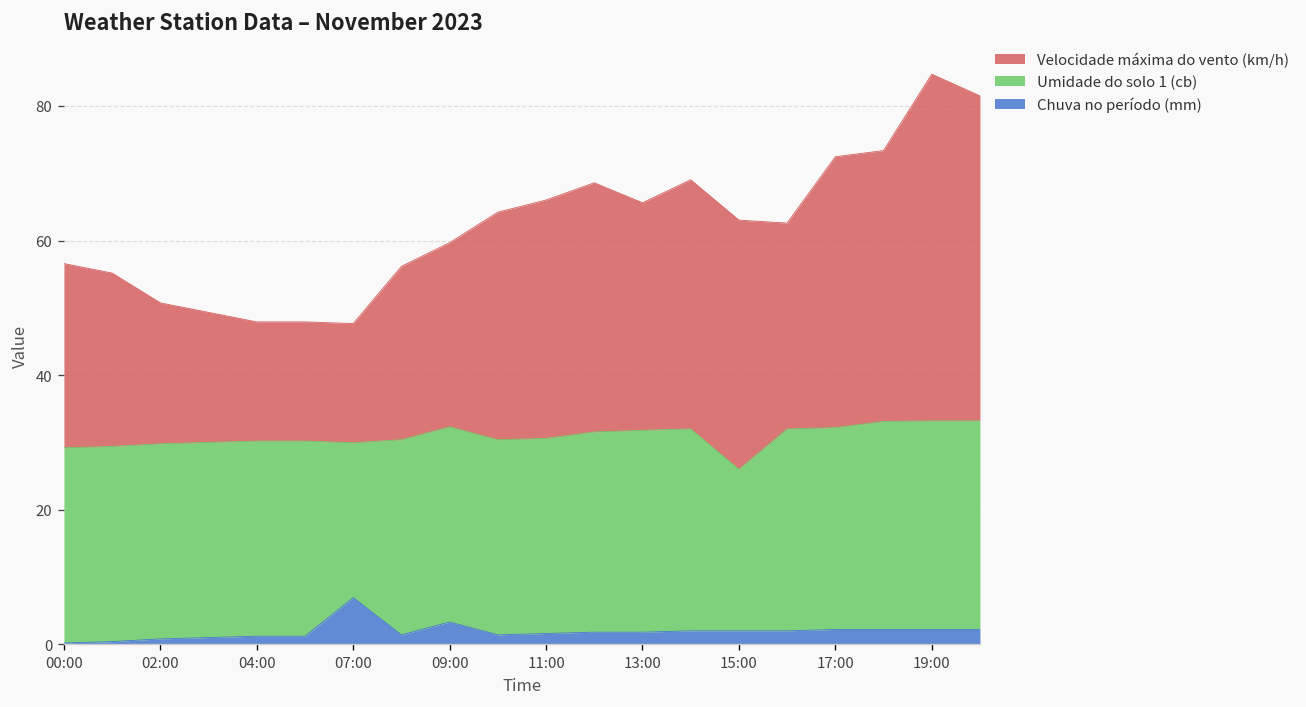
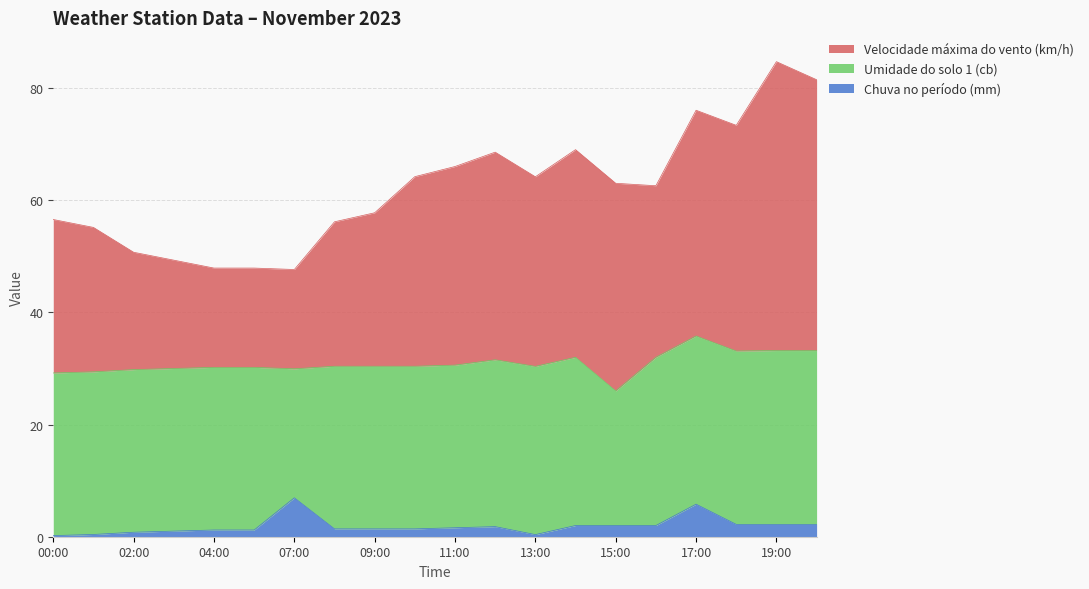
Chuva no período (mm), 09:00: 3 -> 1
Chuva no período (mm), 13:00: 2 -> 0
Chuva no período (mm), 17:00: 2 -> 6
